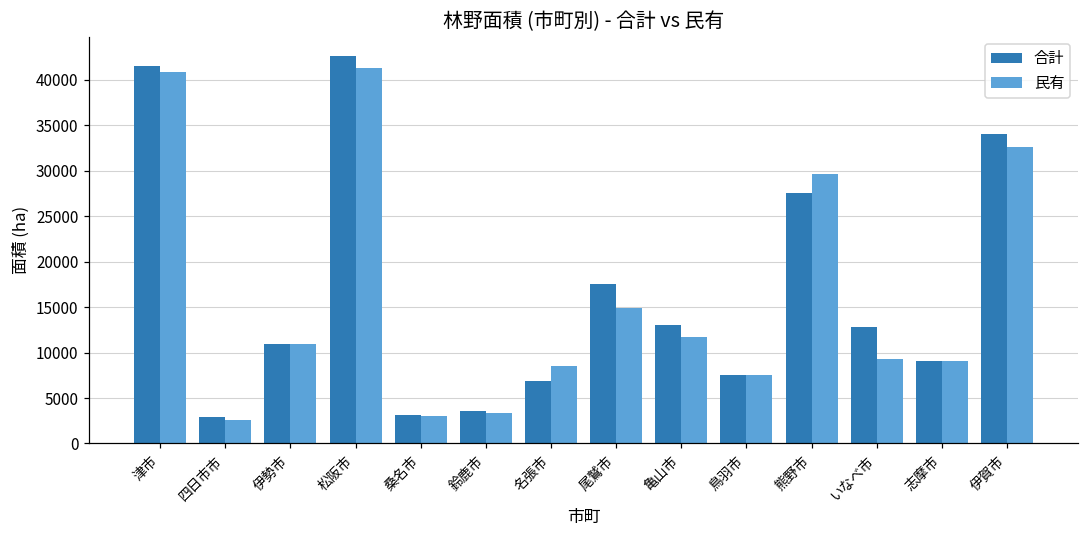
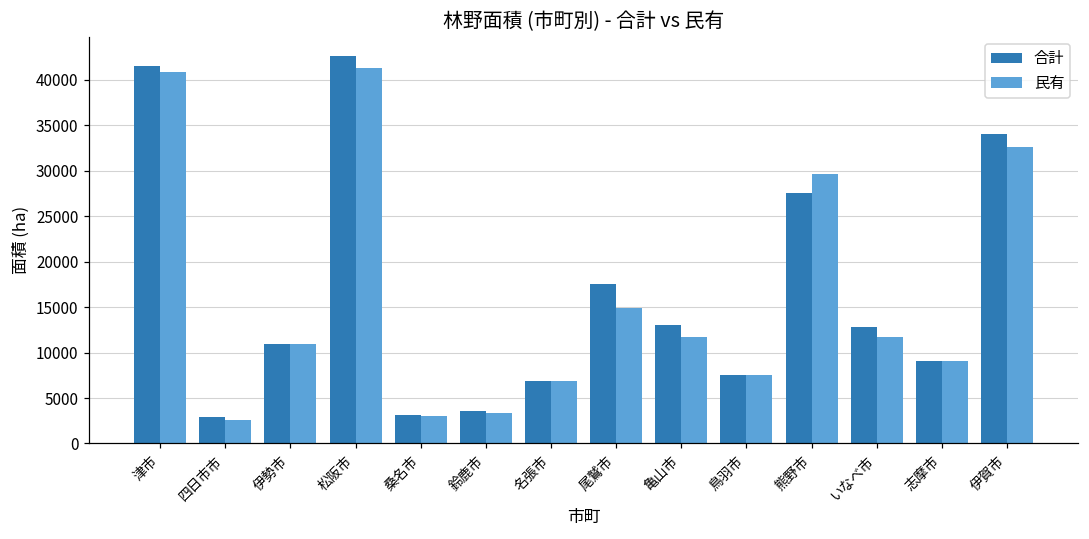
民有, 名張市: 9000 -> 7000
民有, いなべ市: 9000 -> 12000
